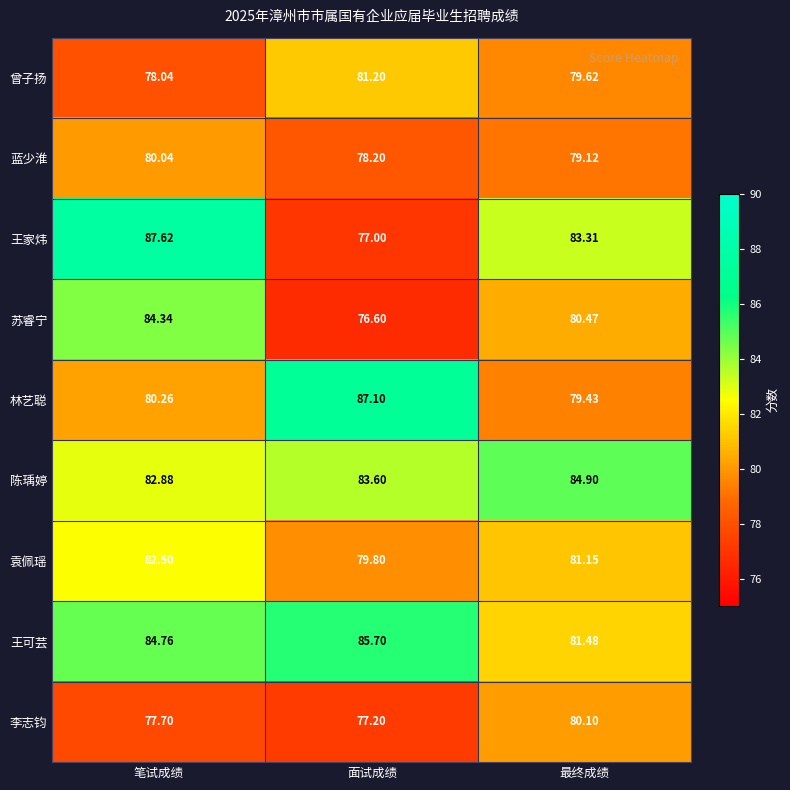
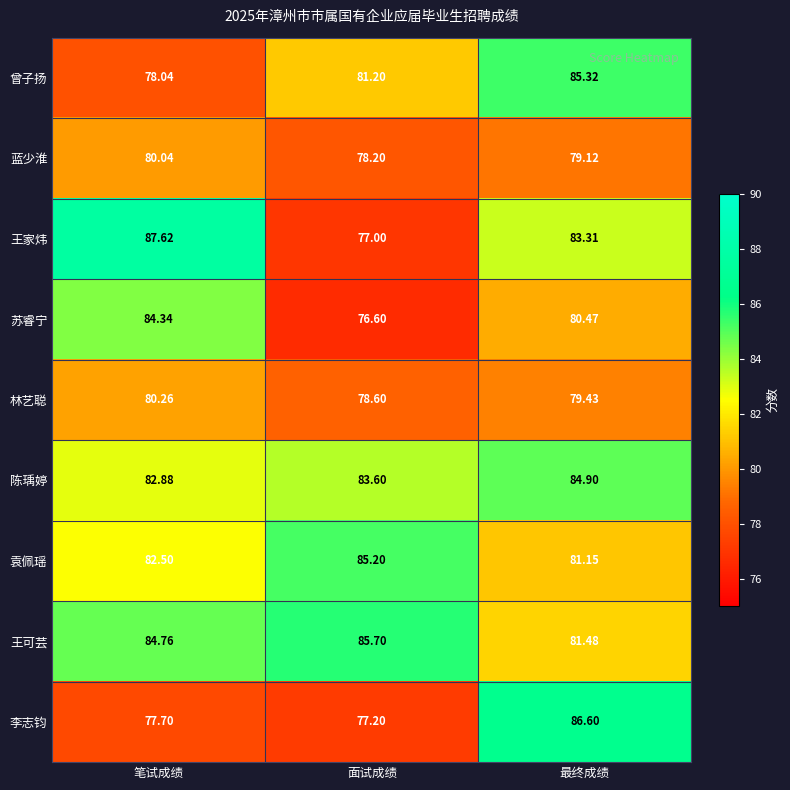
曾子扬, 最终成绩: 79.62 -> 85.32
林艺聪, 面试成绩: 87.10 -> 78.60
袁佩瑶, 面试成绩: 79.80 -> 85.20
李志钧, 最终成绩: 80.10 -> 86.60
